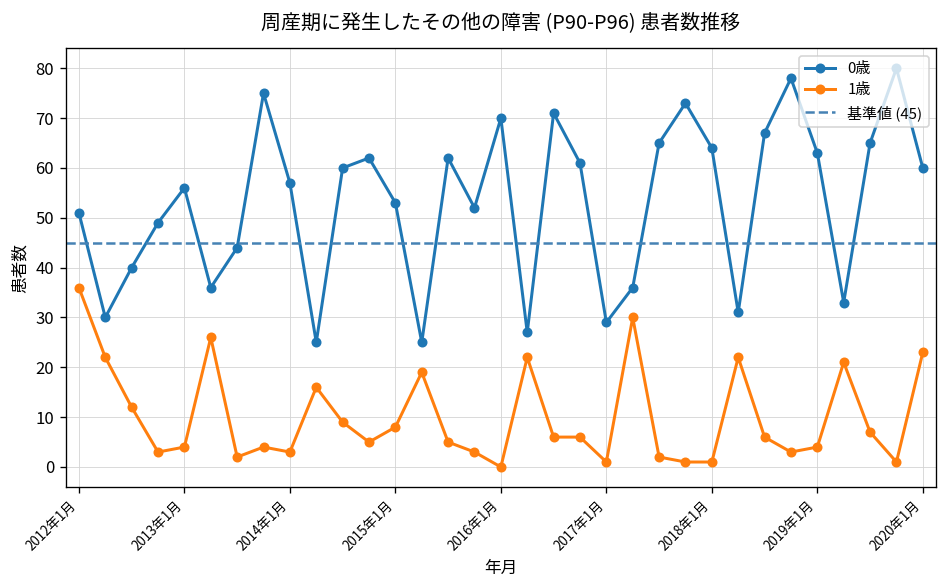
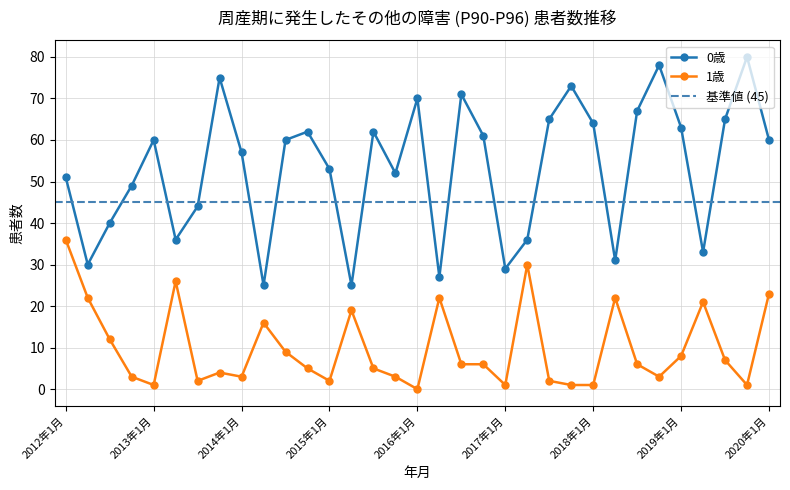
0歳, 2013年1月: 56 -> 60
1歳, 2013年1月: 4 -> 1
1歳, 2015年1月: 8 -> 2
1歳, 2019年1月: 4 -> 8
